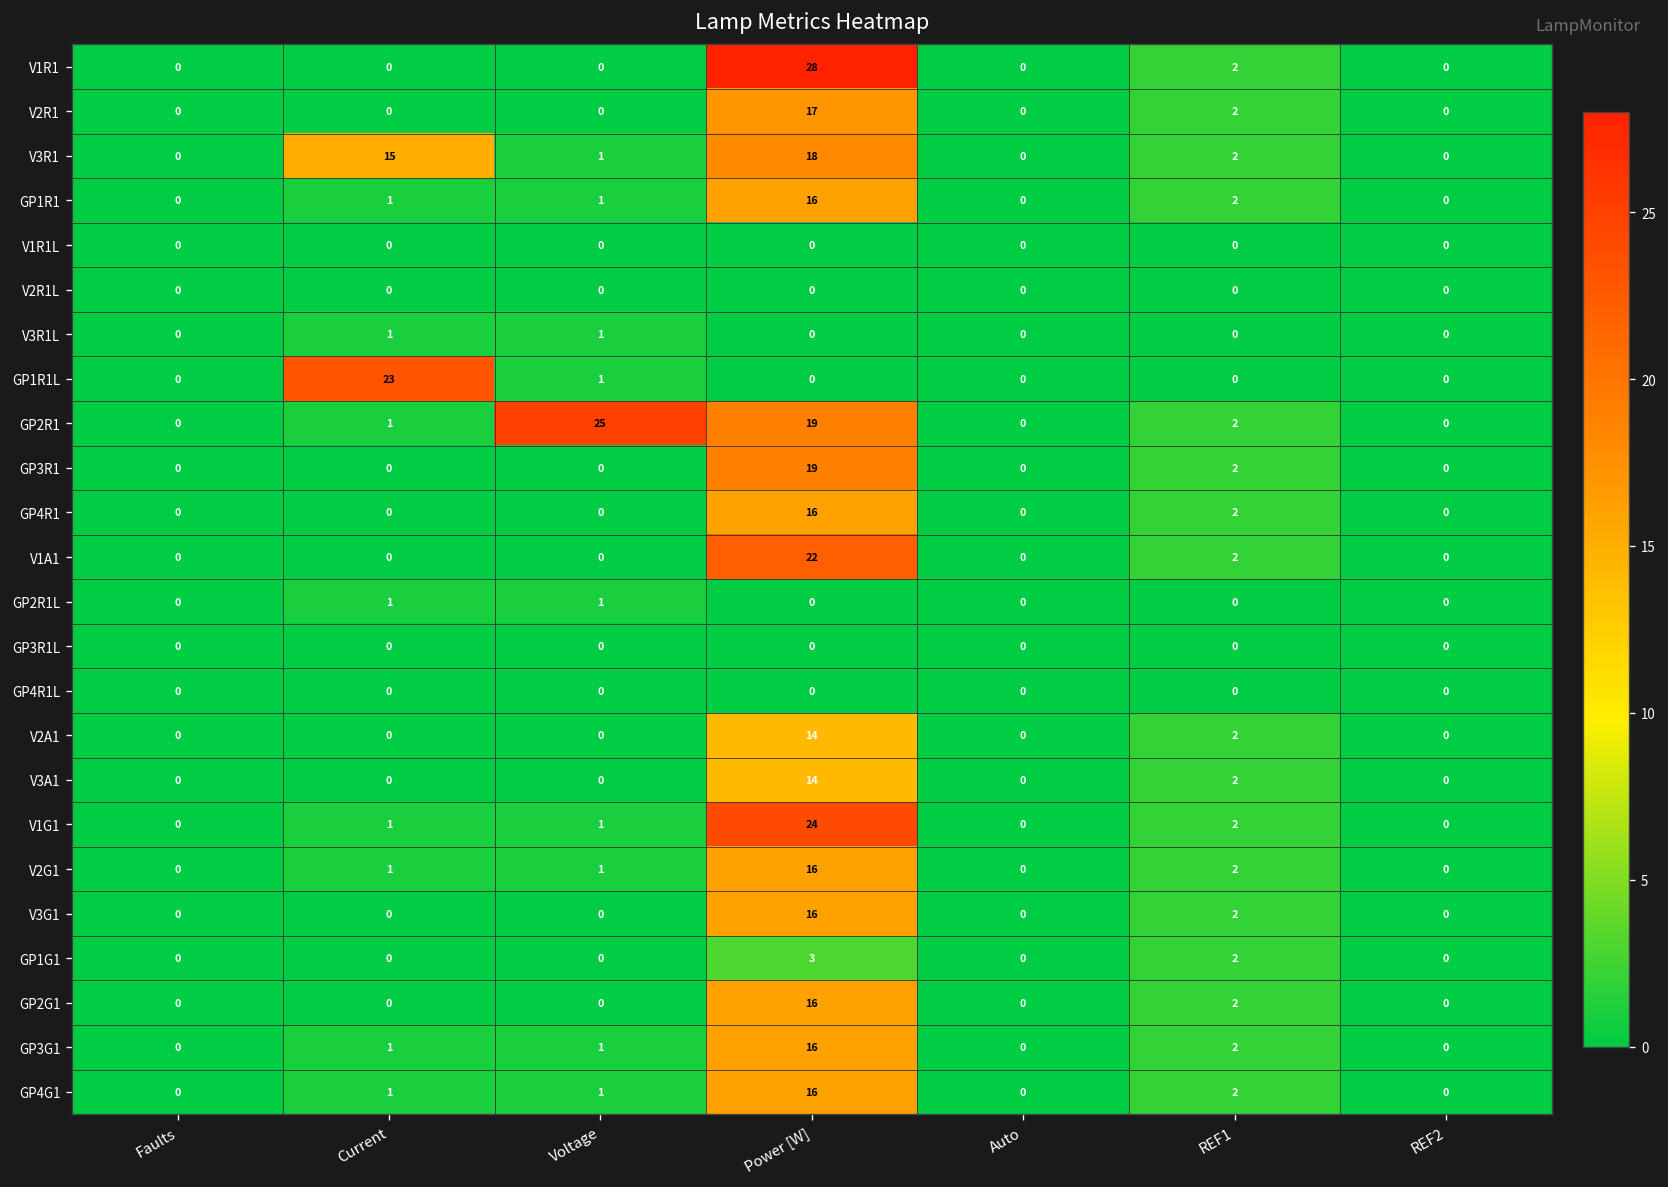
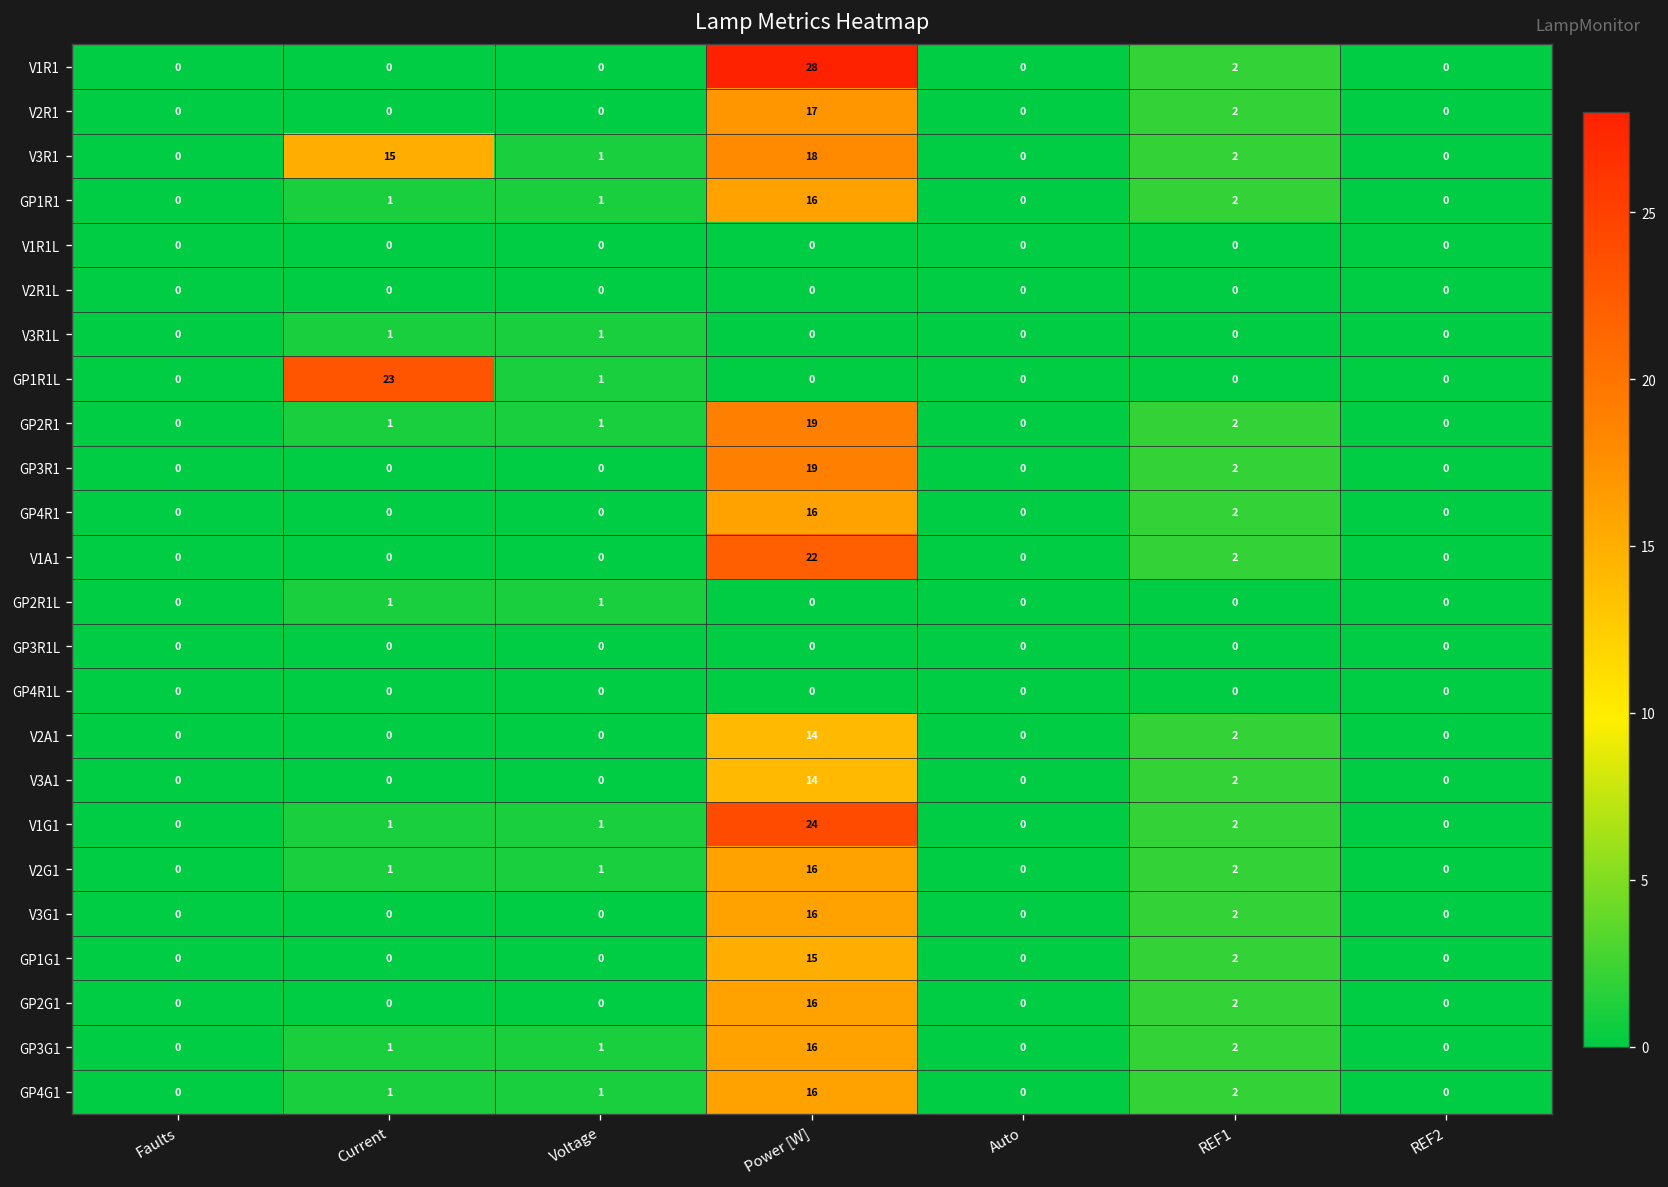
GP2R1, Voltage: 25 -> 1
GP1G1, Power [W]: 3 -> 15
